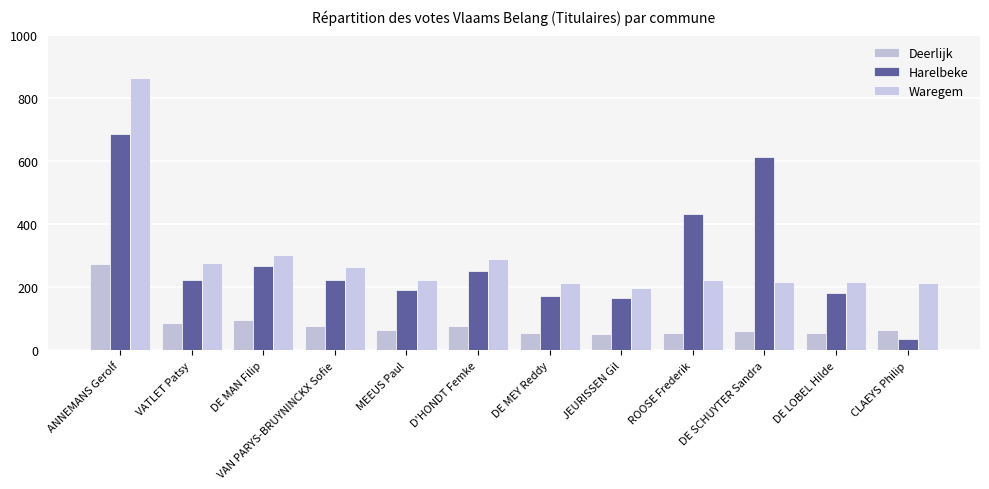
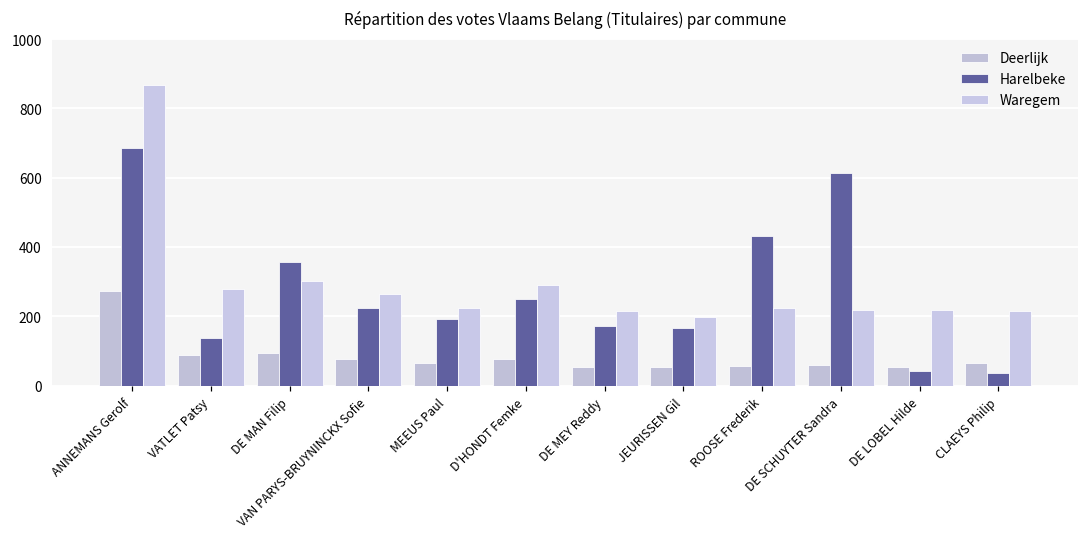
Harelbeke, VATLET Patsy: 230 -> 140
Harelbeke, DE MAN Filip: 270 -> 360
Harelbeke, DE LOBEL Hilde: 180 -> 40
